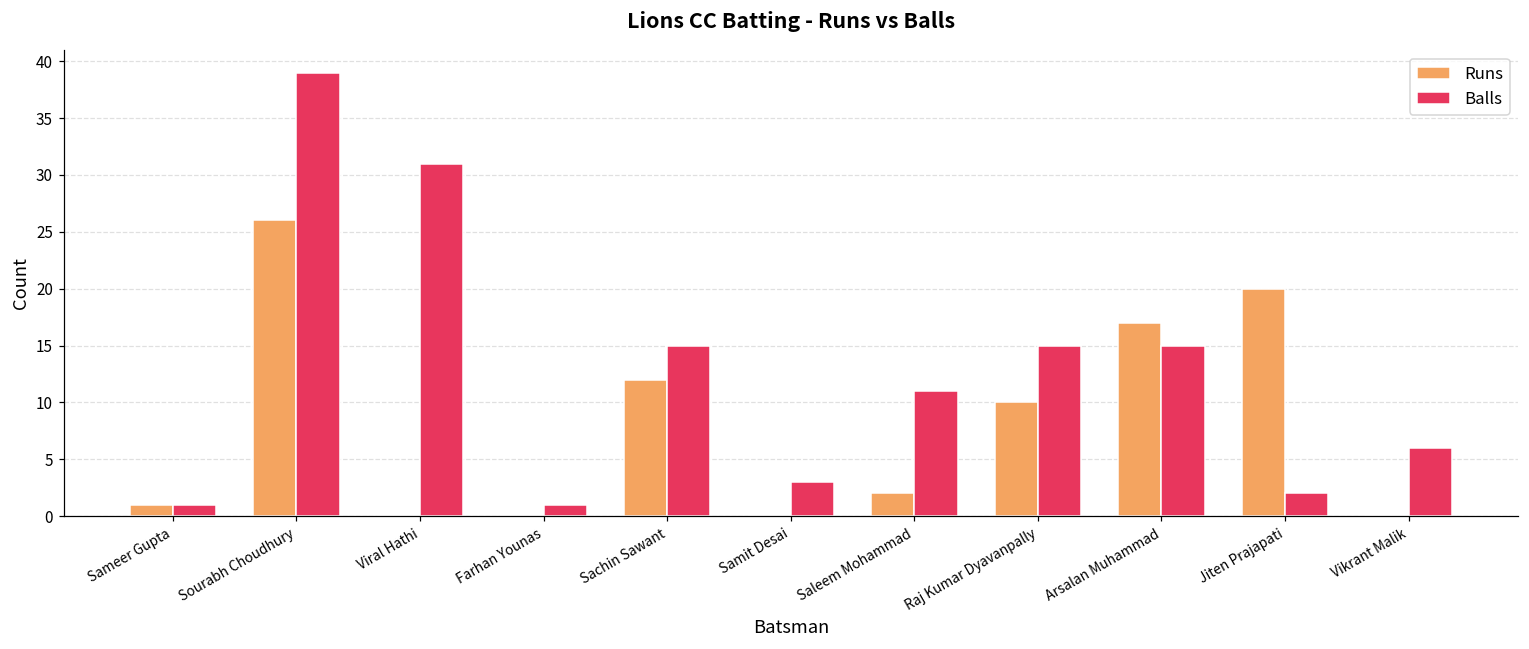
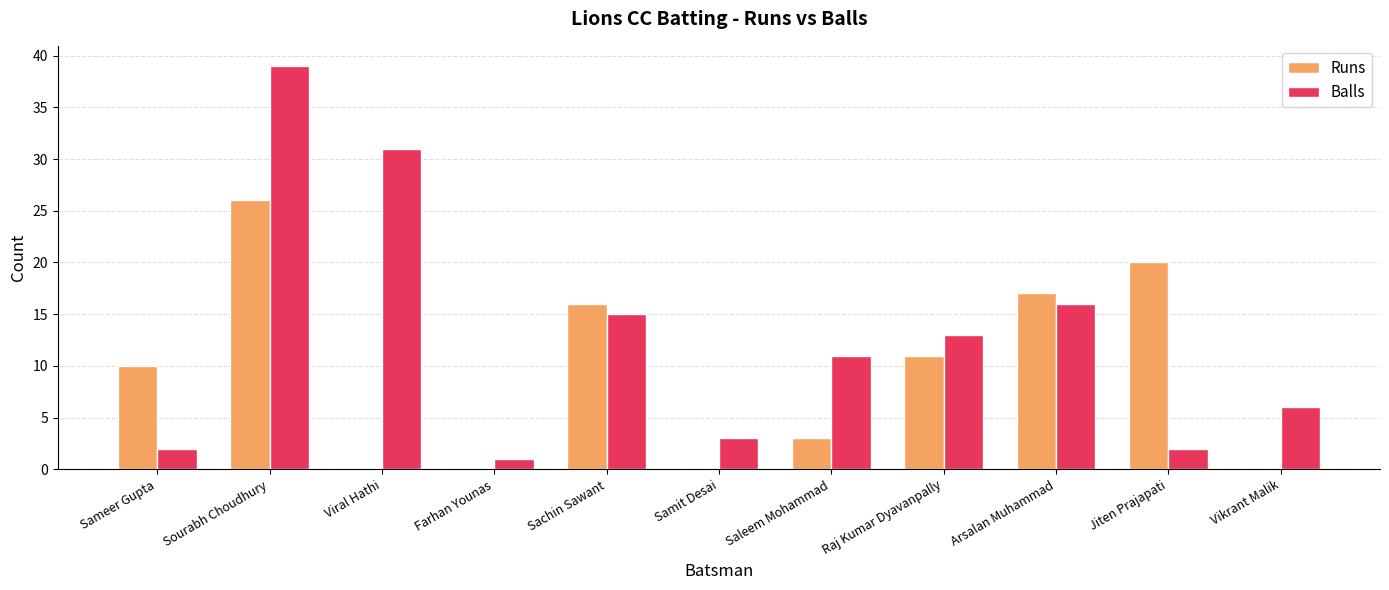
Runs, Sameer Gupta: 1 -> 10
Balls, Sameer Gupta: 1 -> 2
Runs, Sachin Sawant: 12 -> 16
Runs, Saleem Mohammad: 2 -> 3
Runs, Raj Kumar Dyavanpally: 10 -> 11
Balls, Raj Kumar Dyavanpally: 15 -> 13
Balls, Arsalan Muhammad: 15 -> 16
